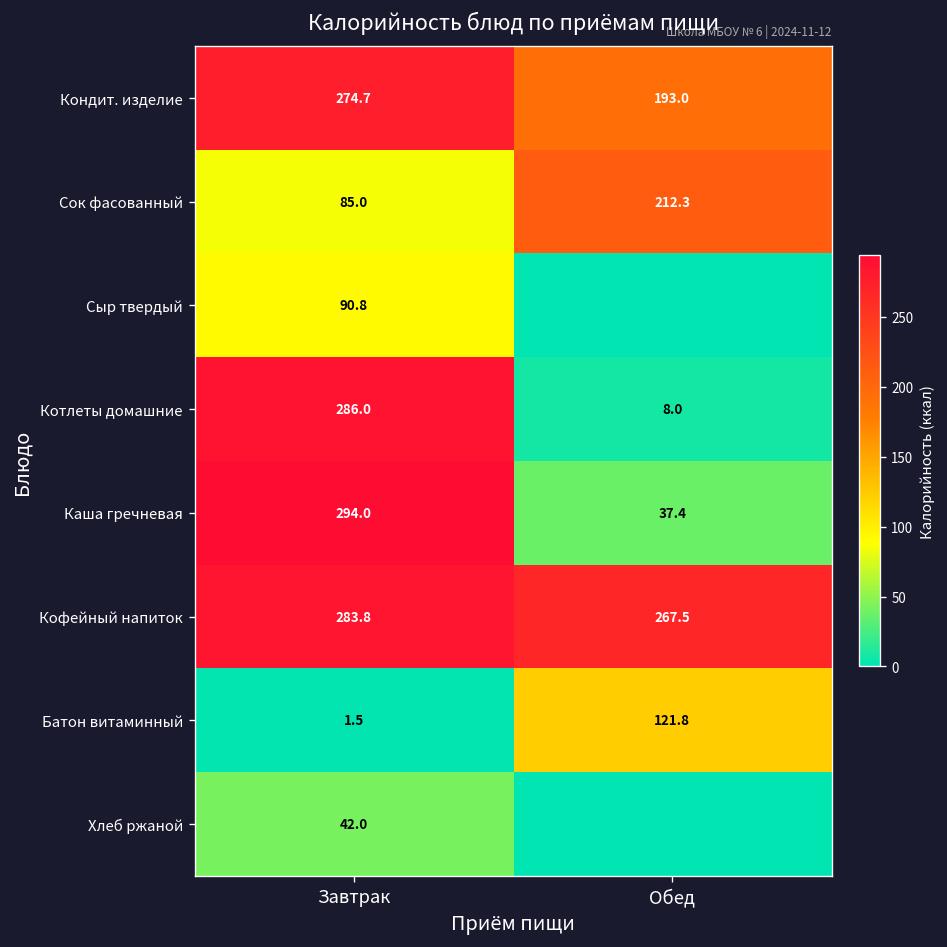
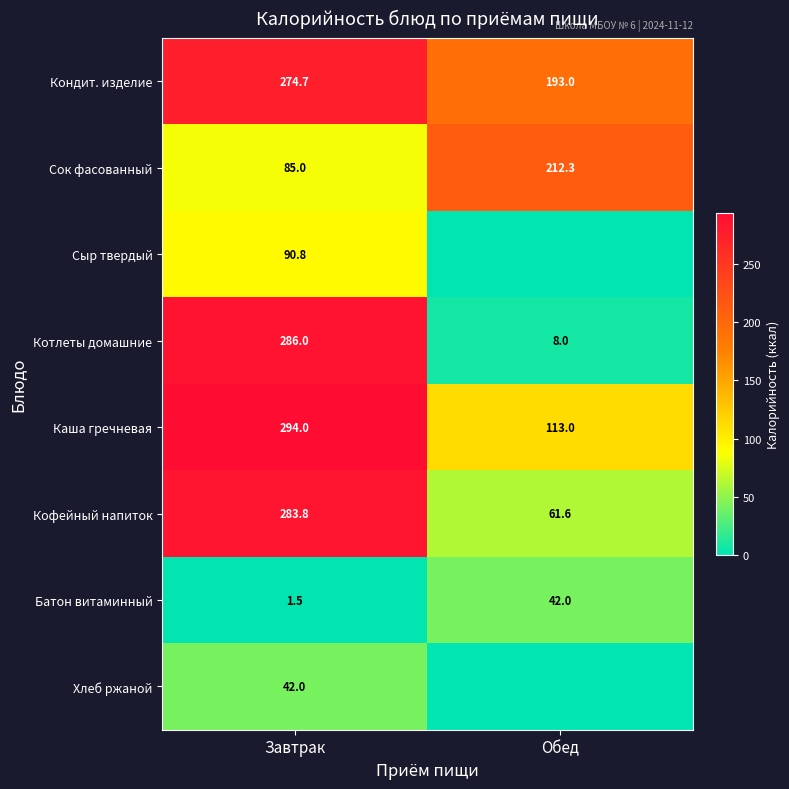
Каша гречневая, Обед: 37.4 -> 113.0
Кофейный напиток, Обед: 267.5 -> 61.6
Батон витаминный, Обед: 121.8 -> 42.0
